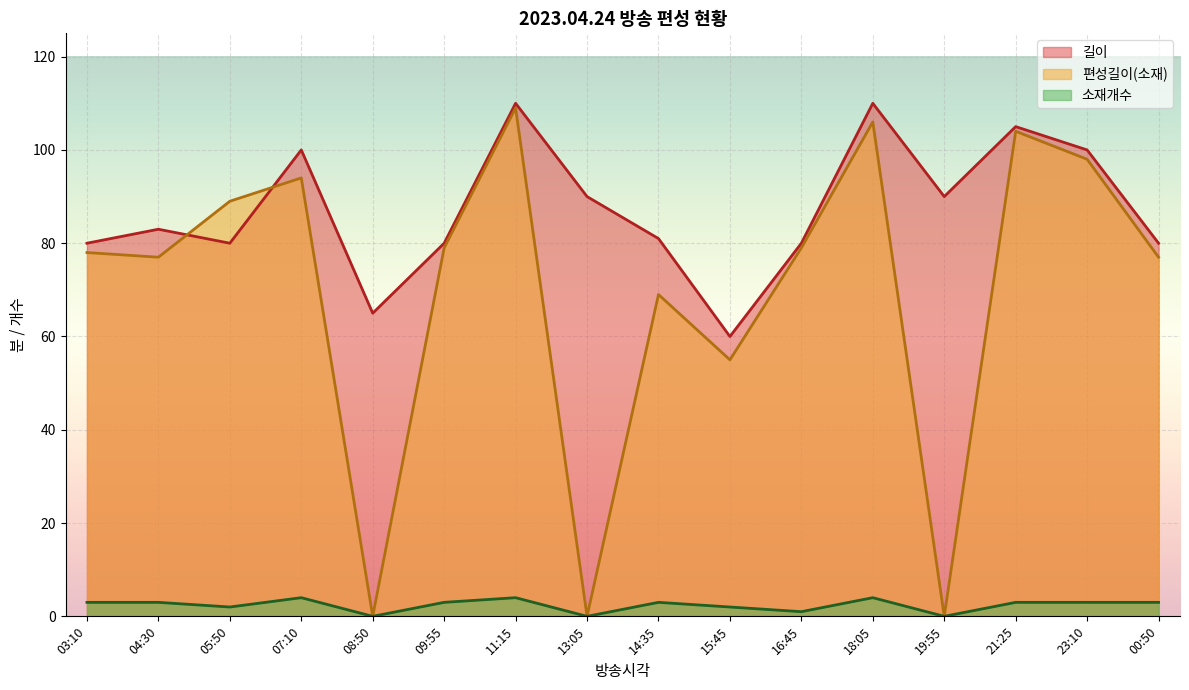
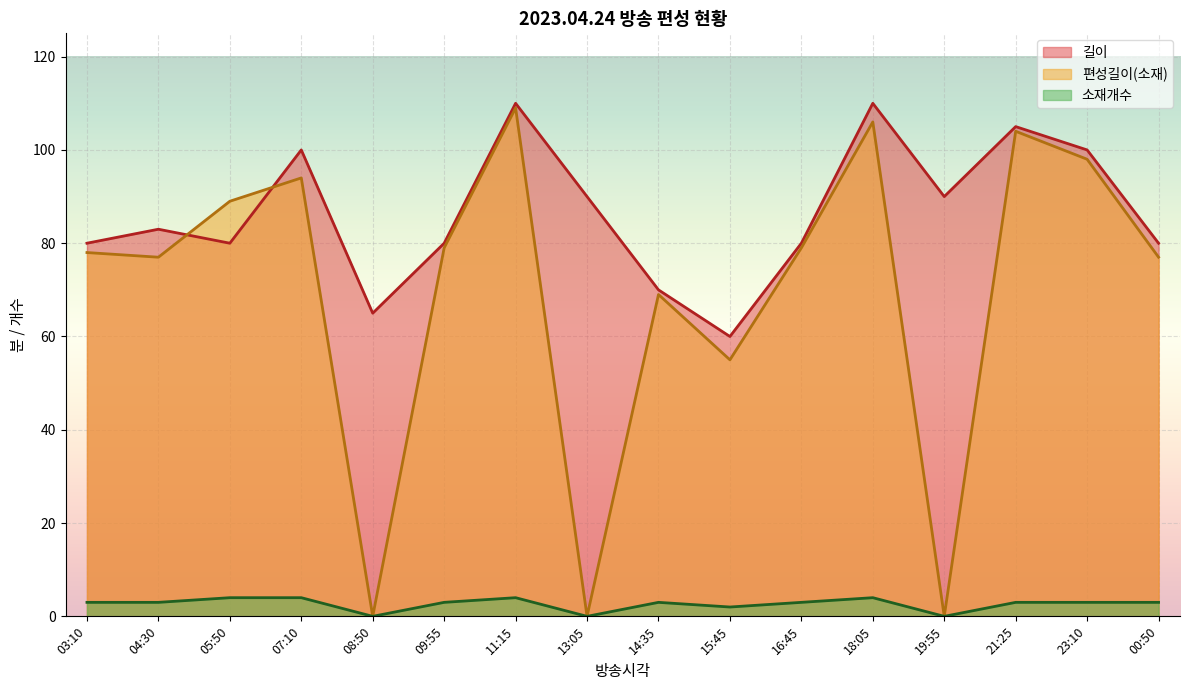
소재개수, 05:50: 2 -> 4
길이, 14:35: 81 -> 70
소재개수, 16:45: 1 -> 3
